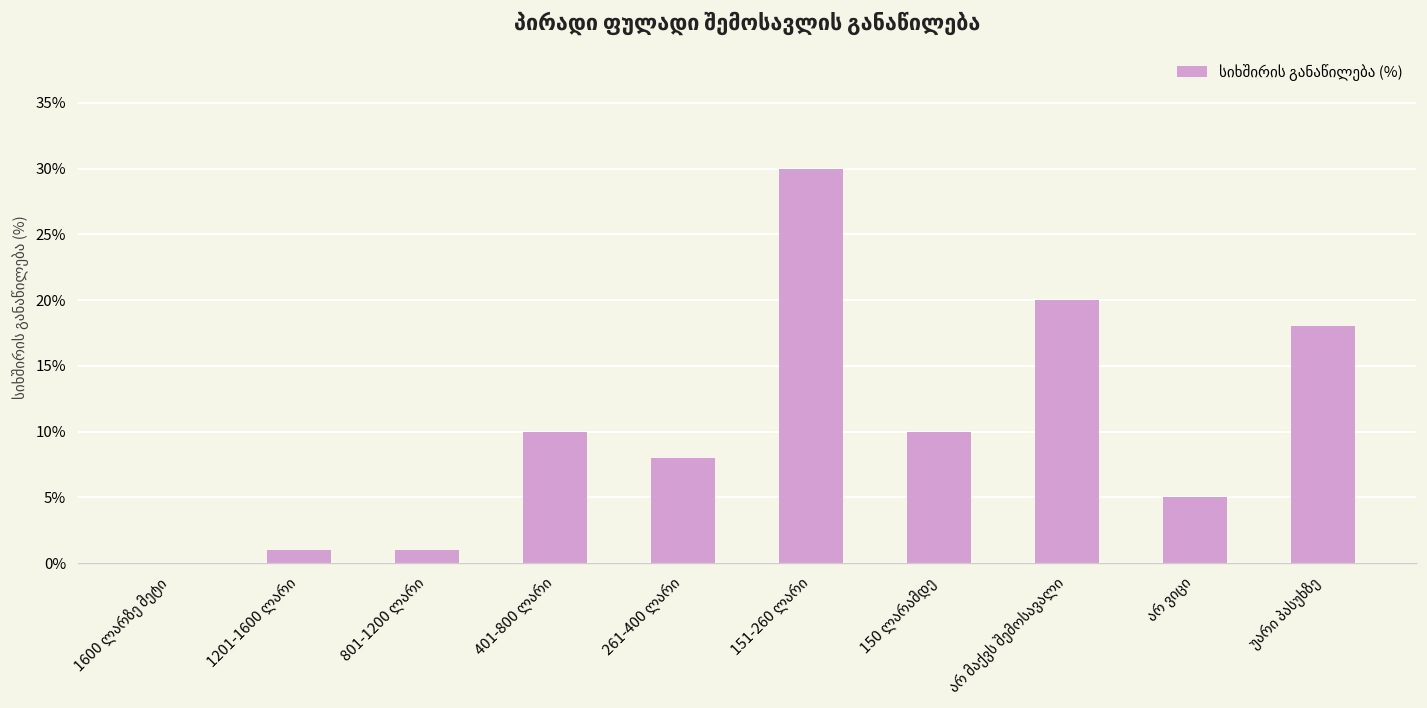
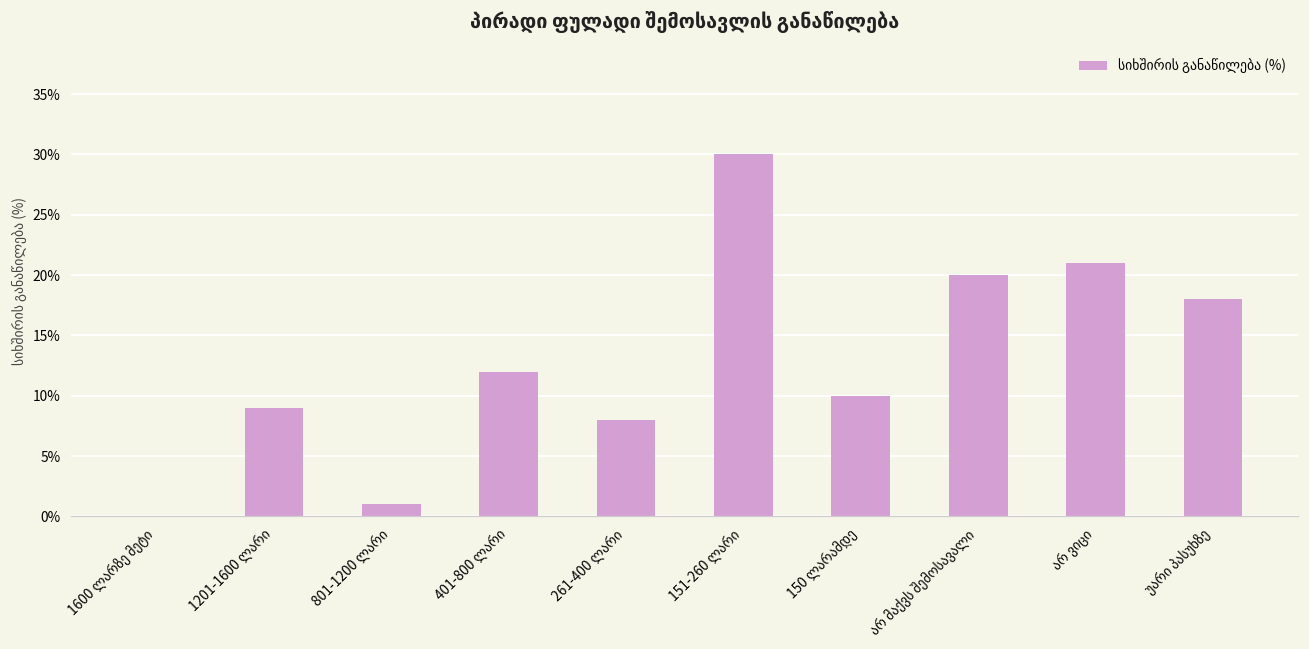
1201-1600 ლარი: 1% -> 9%
401-800 ლარი: 10% -> 12%
არ ვიცი: 5% -> 21%
